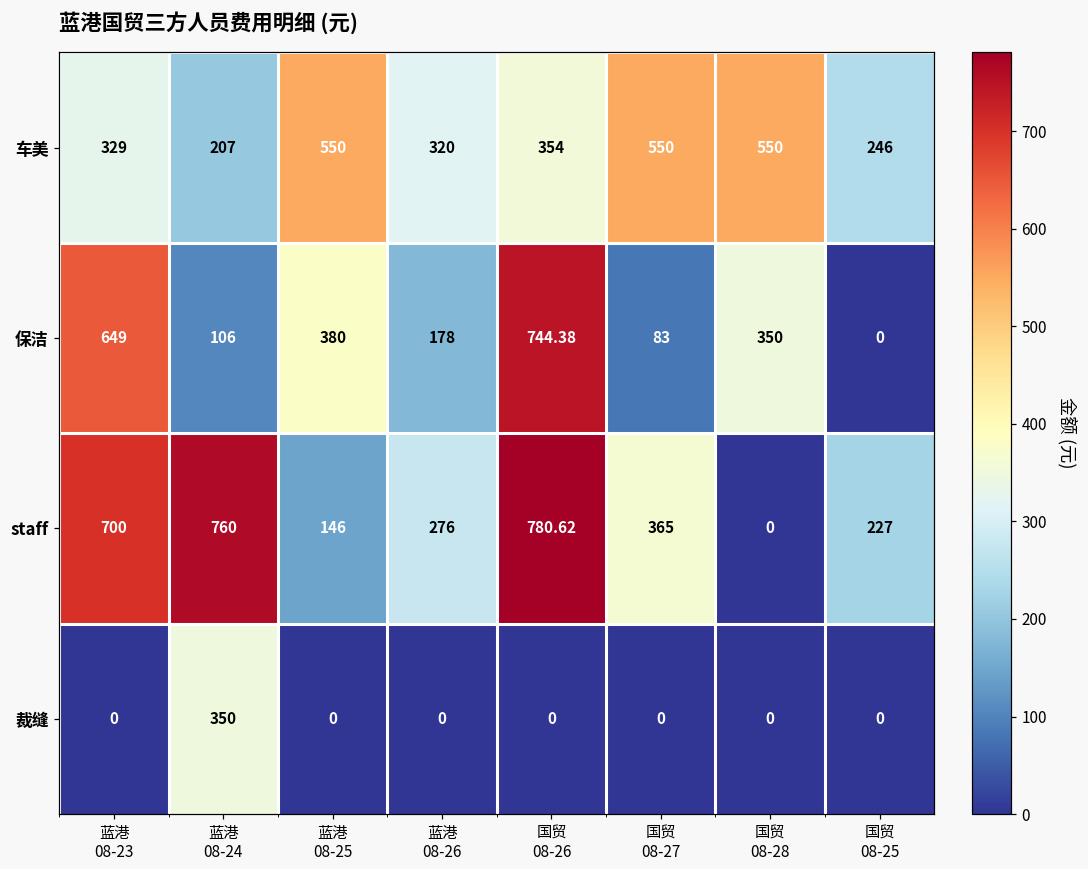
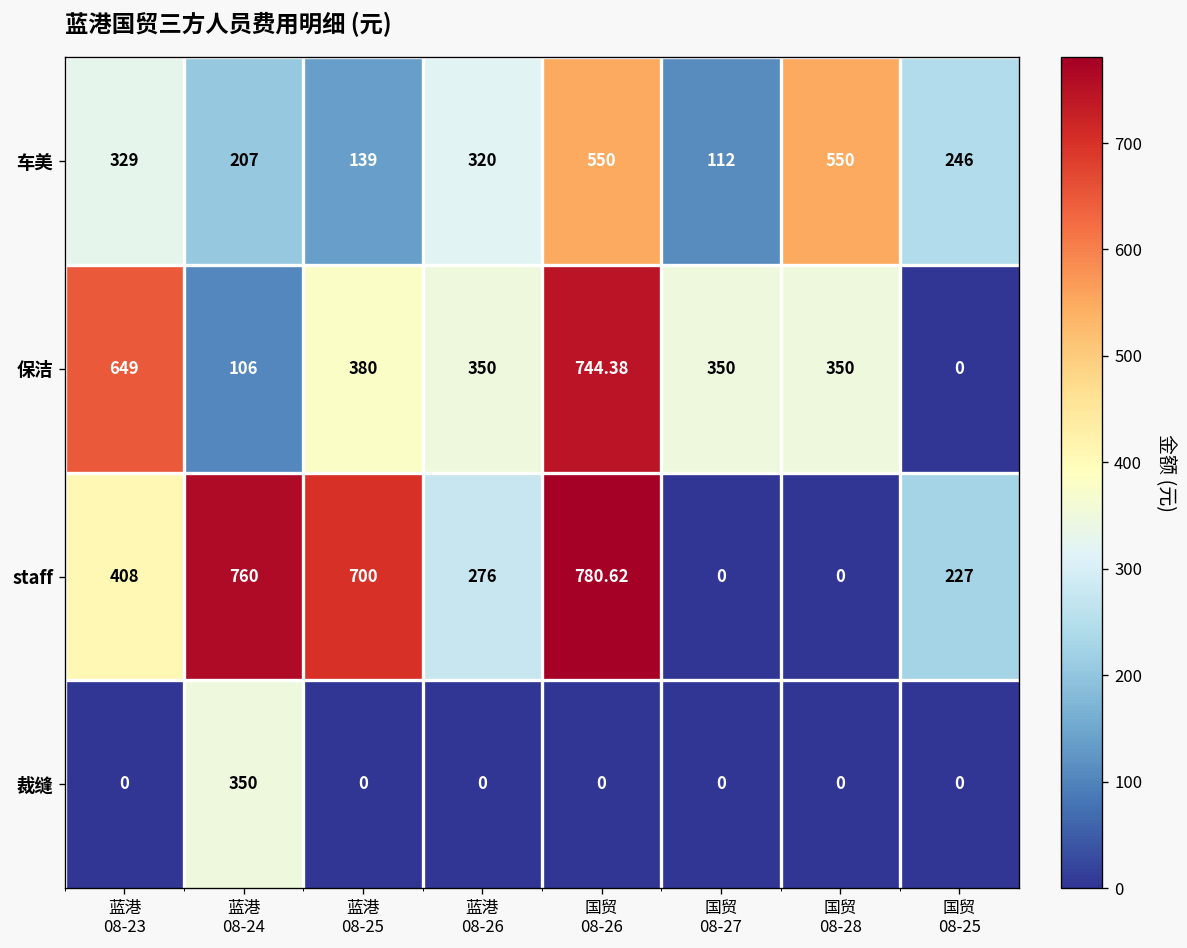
车美, 蓝港 08-25: 550 -> 139
车美, 国贸 08-26: 354 -> 550
车美, 国贸 08-27: 550 -> 112
保洁, 蓝港 08-26: 178 -> 350
保洁, 国贸 08-27: 83 -> 350
staff, 蓝港 08-23: 700 -> 408
staff, 蓝港 08-25: 146 -> 700
staff, 国贸 08-27: 365 -> 0
